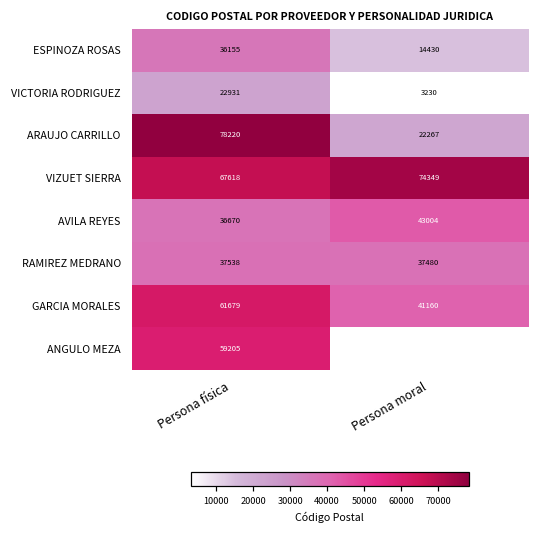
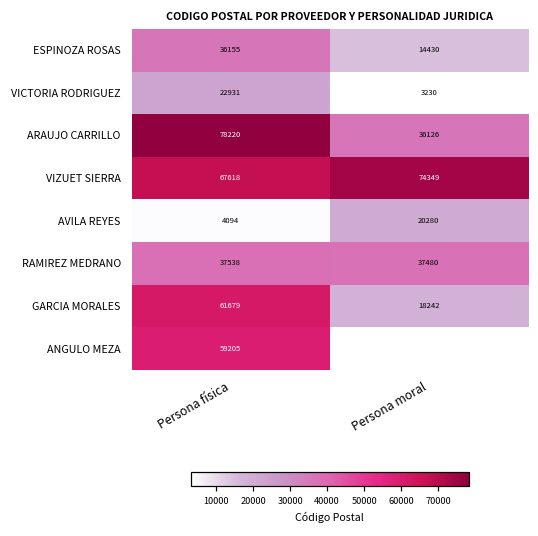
ARAUJO CARRILLO, Persona moral: 22267 -> 36126
AVILA REYES, Persona física: 36670 -> 4094
AVILA REYES, Persona moral: 43004 -> 20280
GARCIA MORALES, Persona moral: 41160 -> 18242
